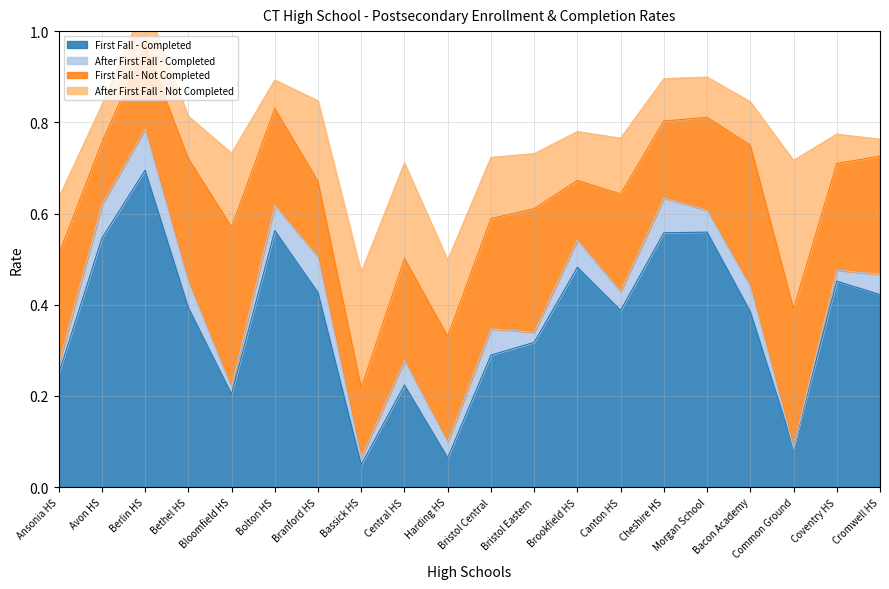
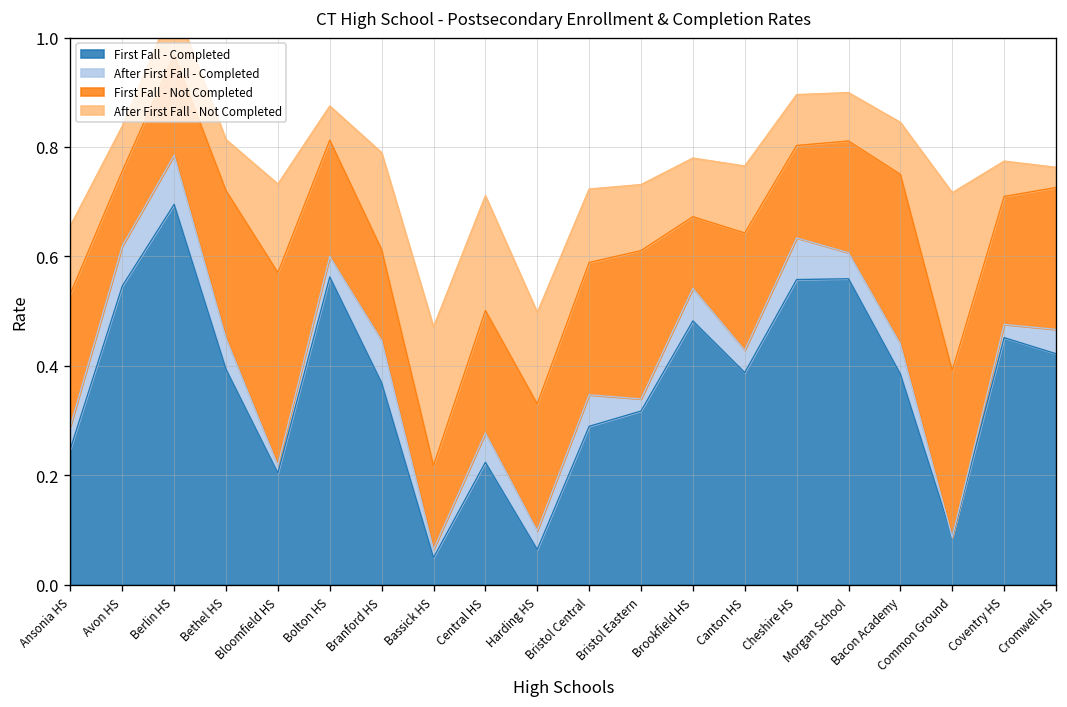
After First Fall - Completed, Ansonia HS: 0.02 -> 0.04
After First Fall - Completed, Bolton HS: 0.06 -> 0.04
First Fall - Completed, Branford HS: 0.43 -> 0.37
